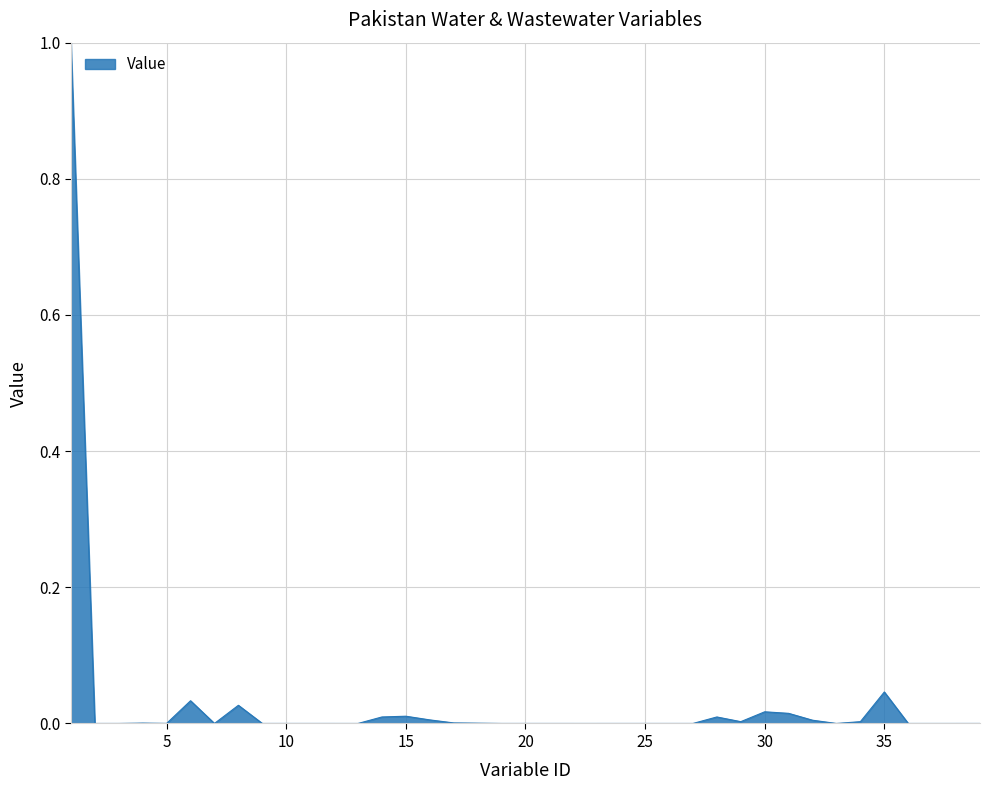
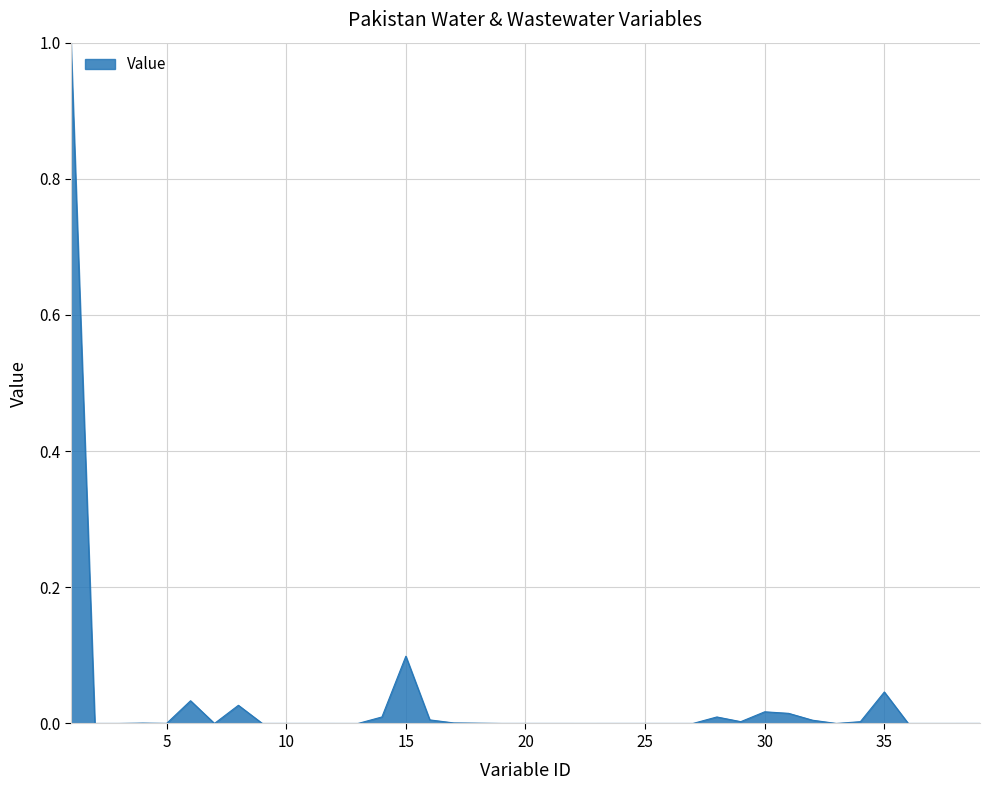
15: 0.01 -> 0.10
